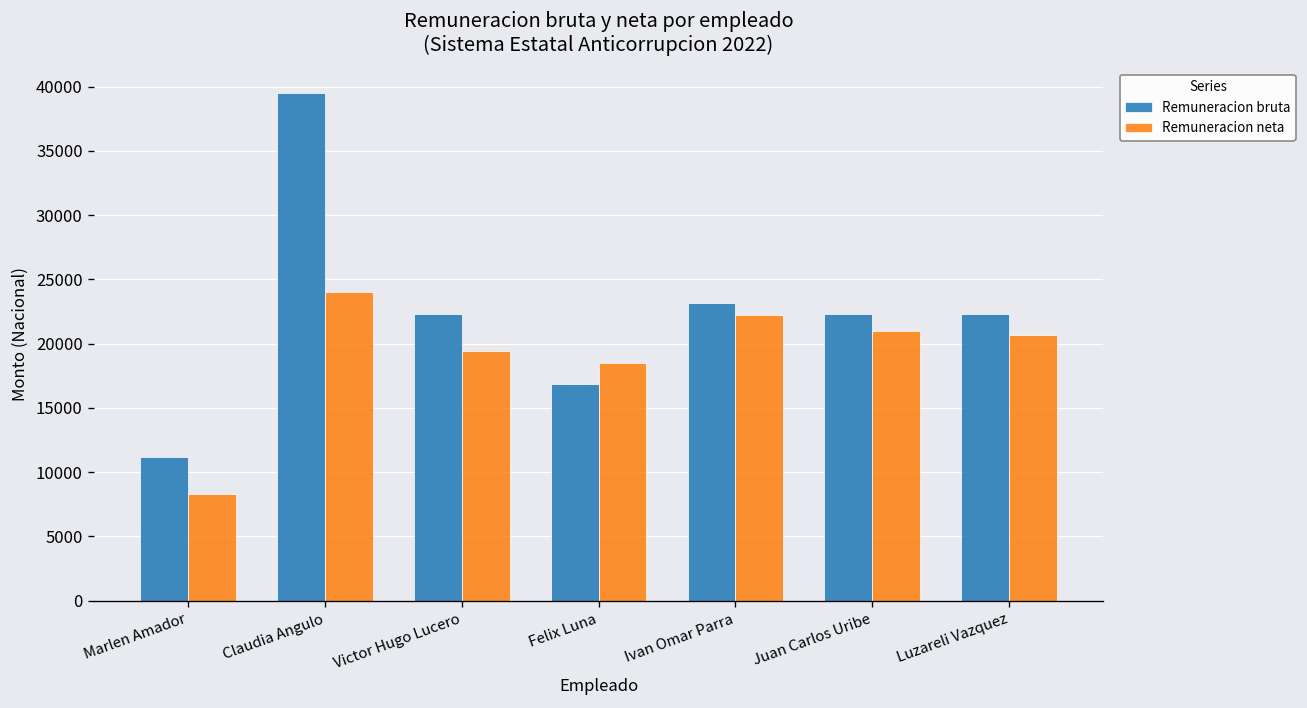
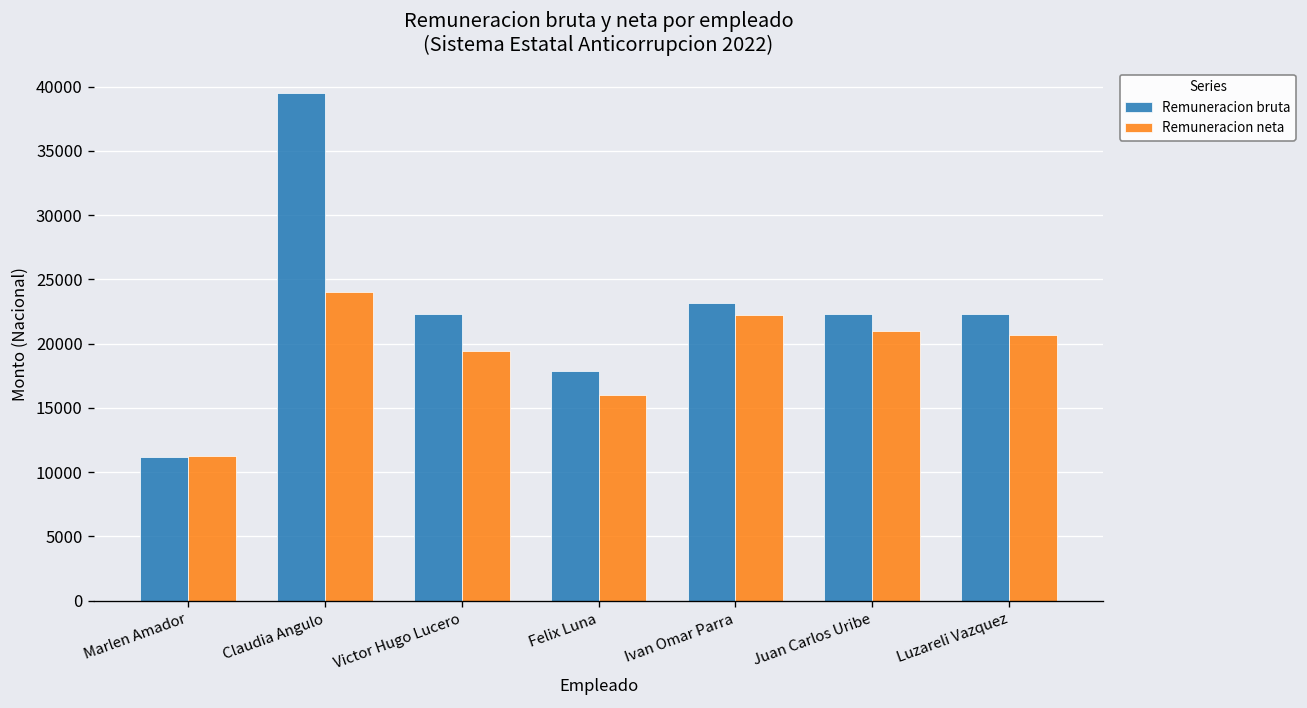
Remuneracion neta, Marlen Amador: 8300 -> 11300
Remuneracion bruta, Felix Luna: 16900 -> 17800
Remuneracion neta, Felix Luna: 18500 -> 16000
